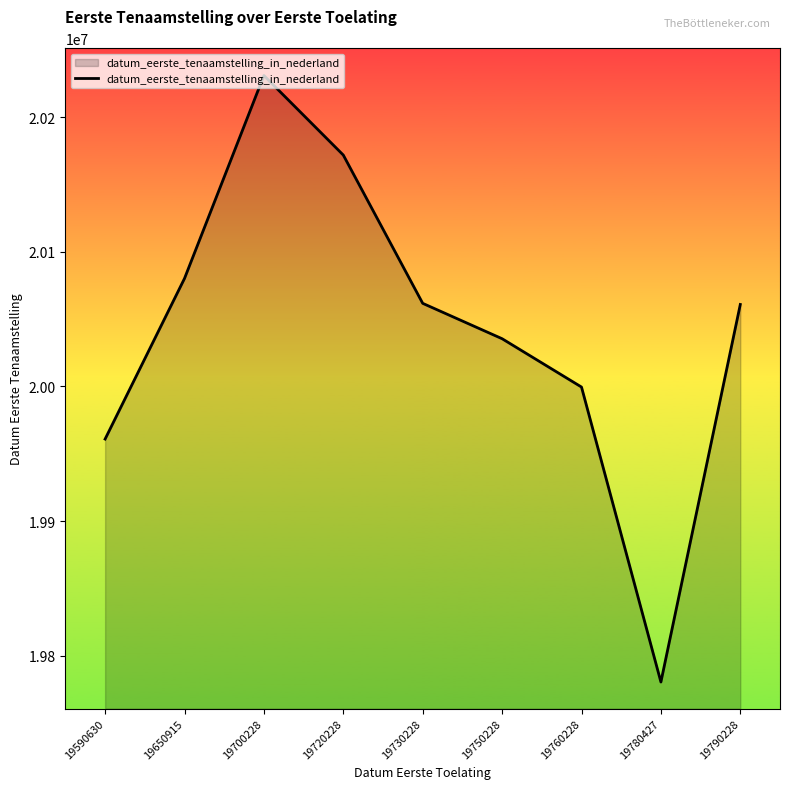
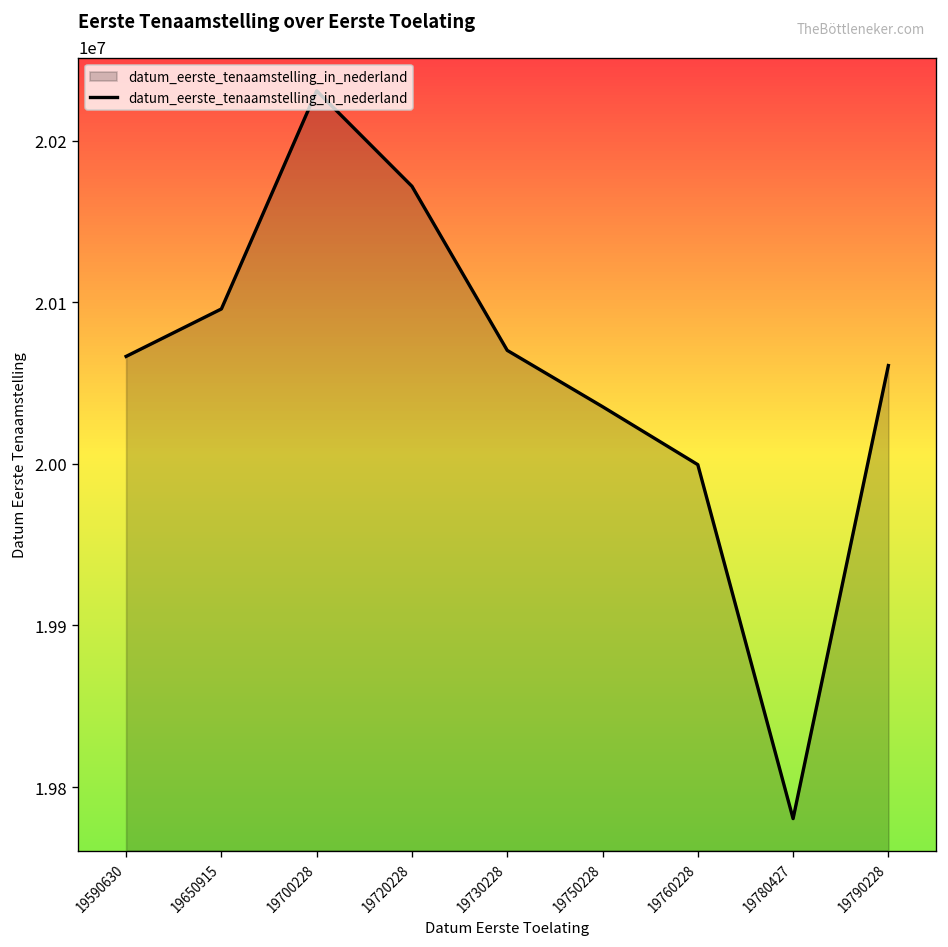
19590630: 19961000 -> 20067000
19650915: 20080000 -> 20096000
19730228: 20062000 -> 20070000
